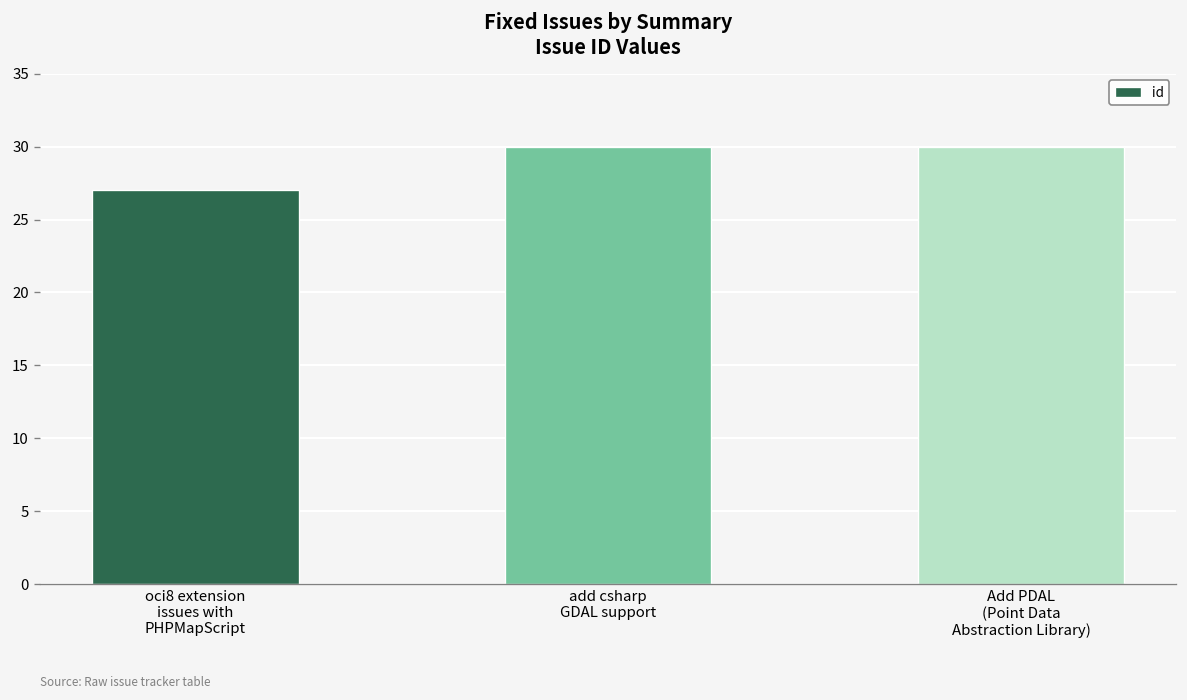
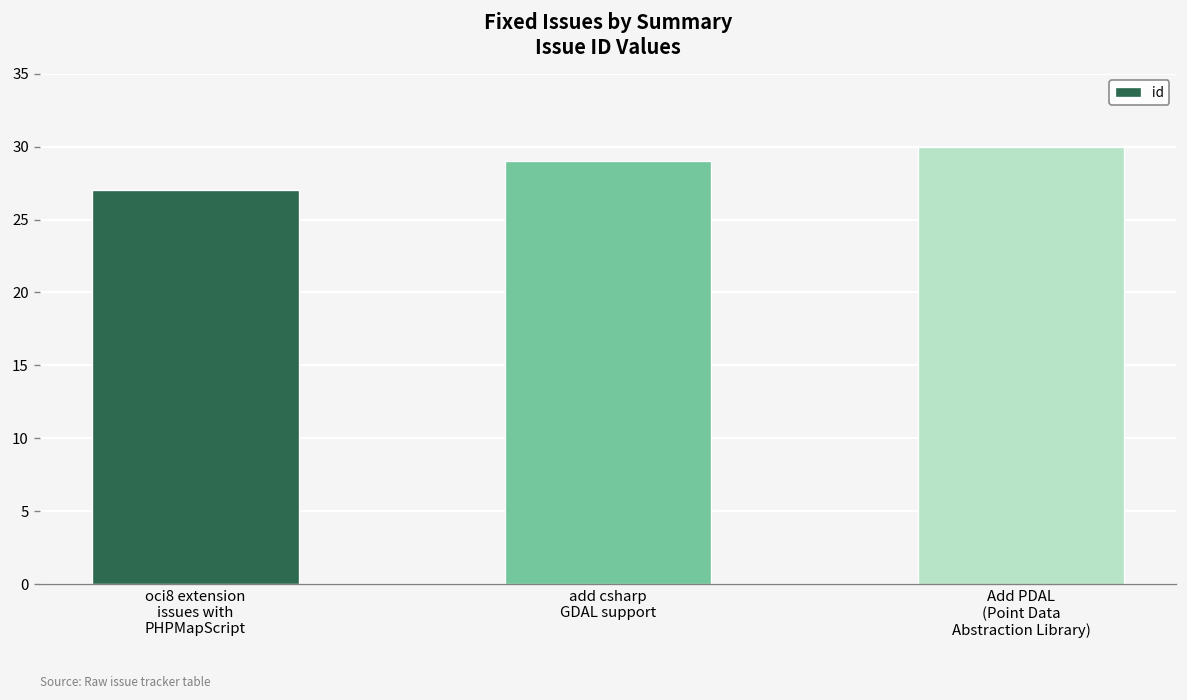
add csharp GDAL support: 30 -> 29
